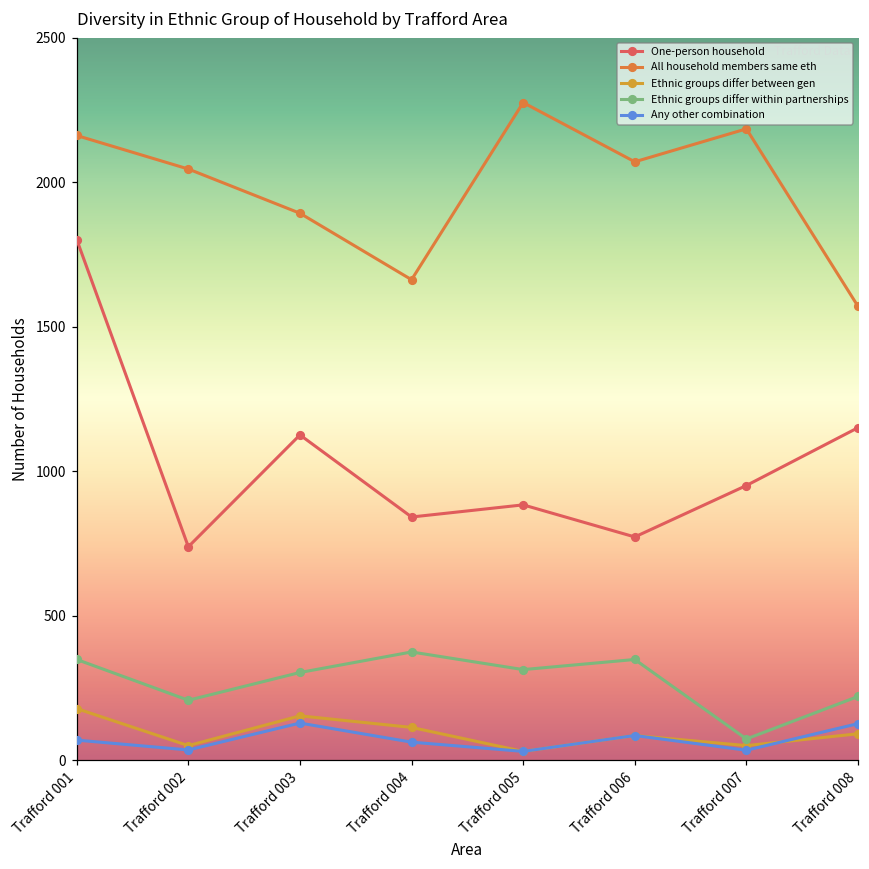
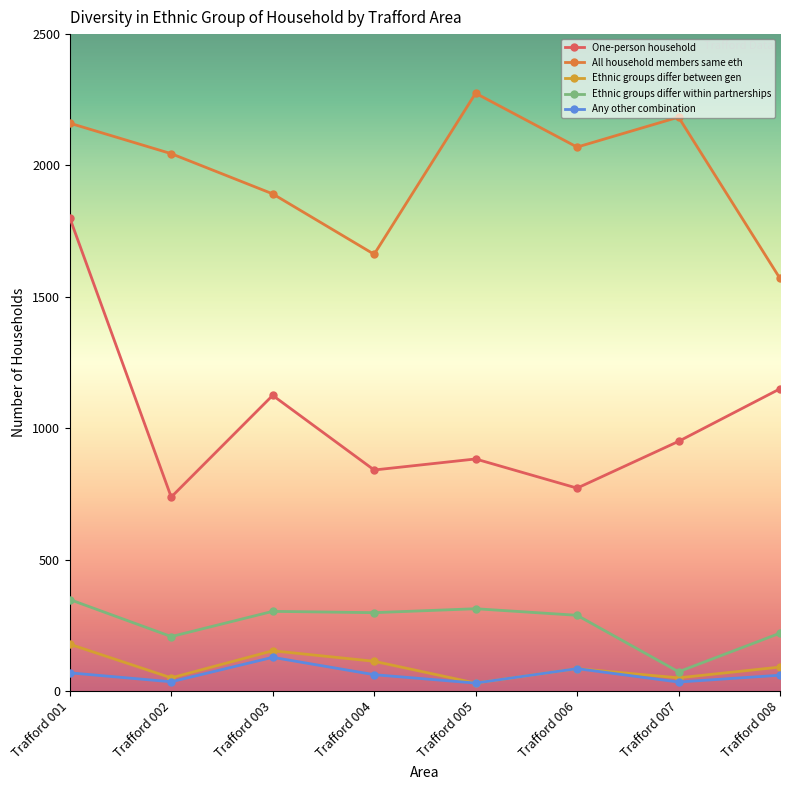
Ethnic groups differ within partnerships, Trafford 004: 370 -> 300
Ethnic groups differ within partnerships, Trafford 006: 350 -> 290
Any other combination, Trafford 008: 130 -> 60
